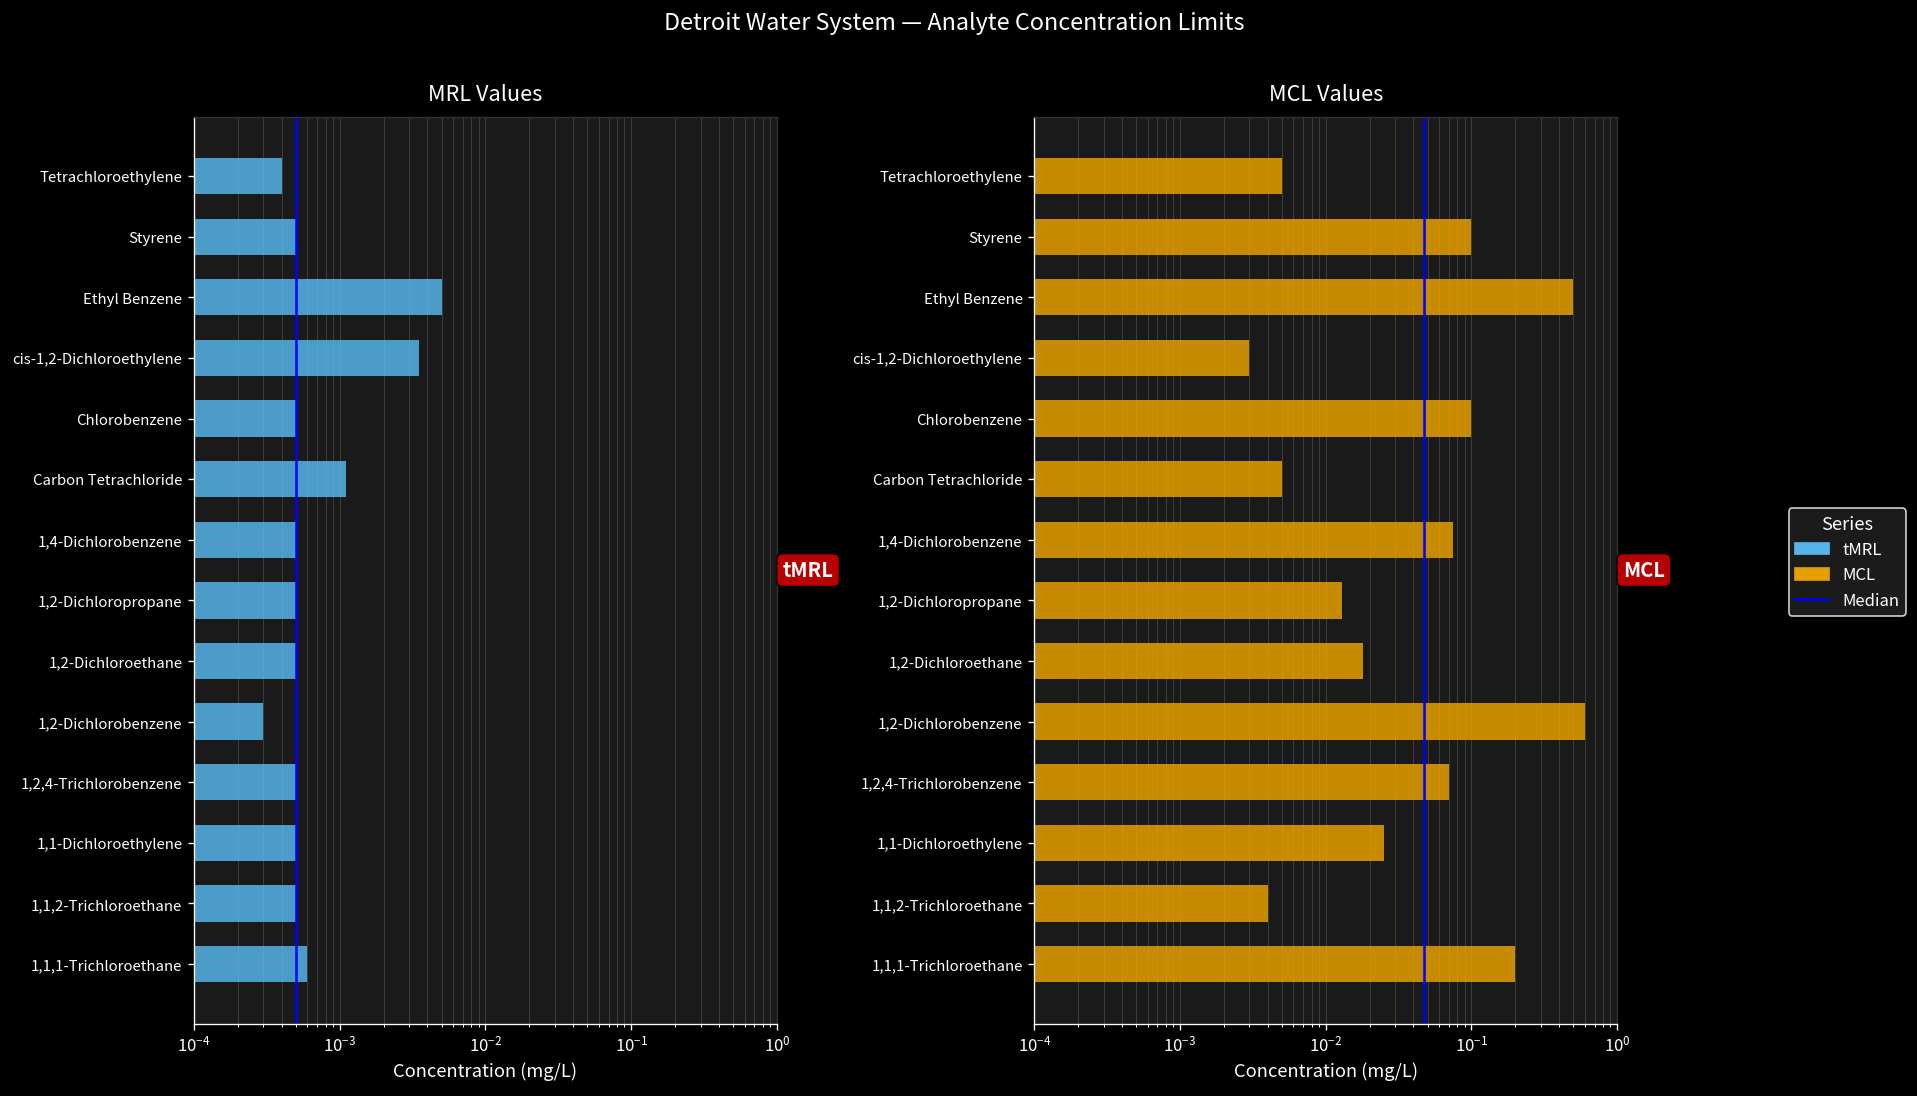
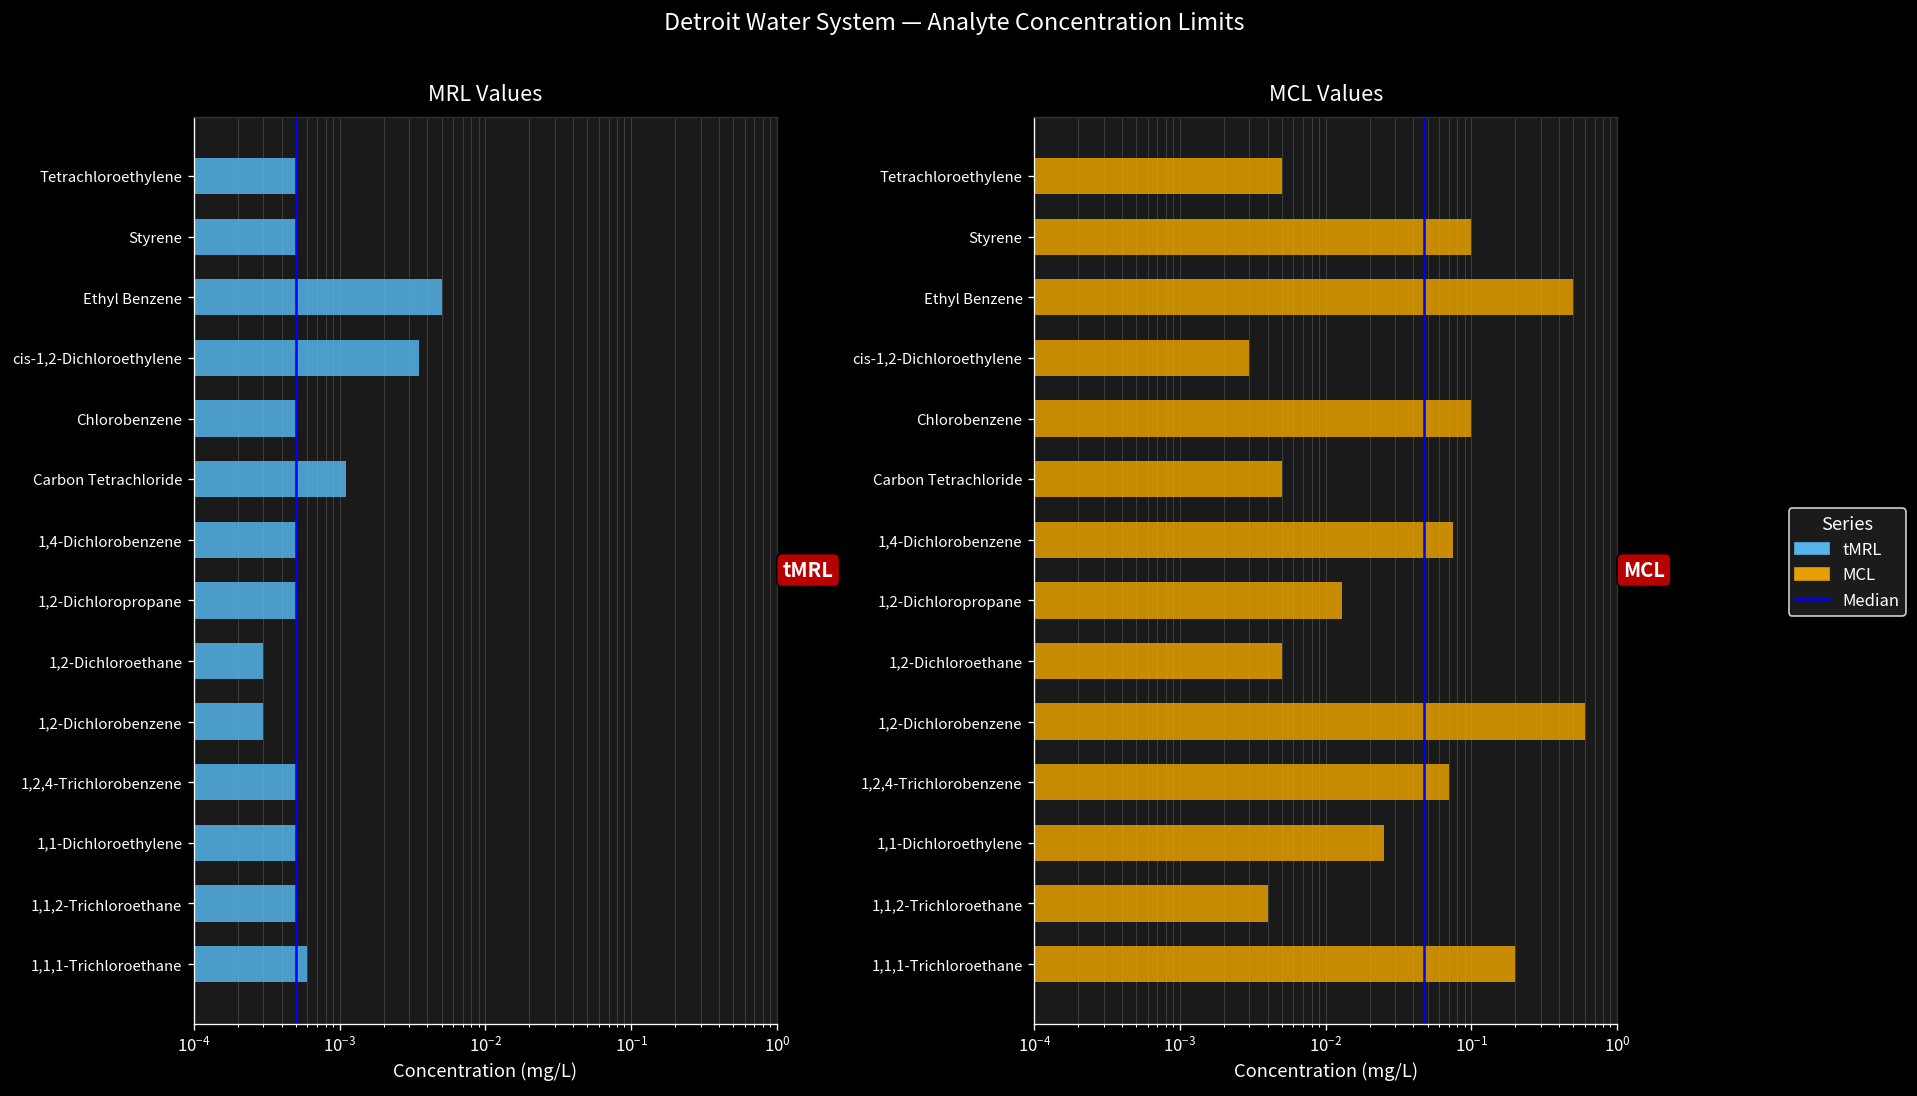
MRL Values, Tetrachloroethylene: 0.0004 -> 0.0005
MRL Values, 1,2-Dichloroethane: 0.0005 -> 0.0003
MCL Values, 1,2-Dichloroethane: 0.018 -> 0.005
